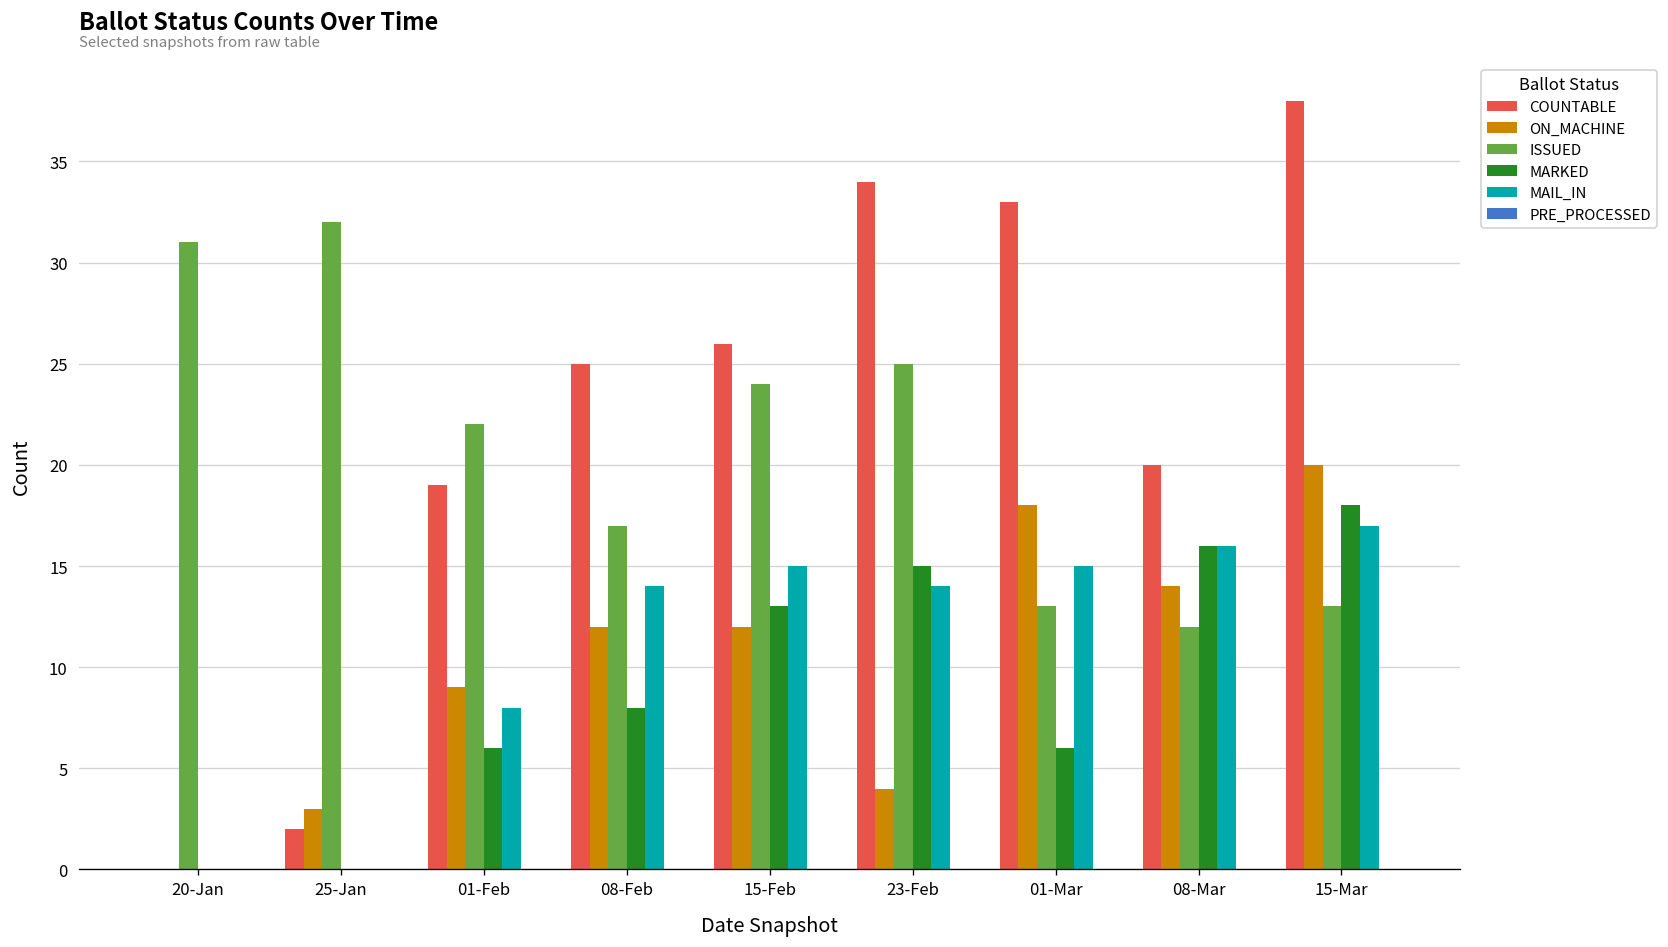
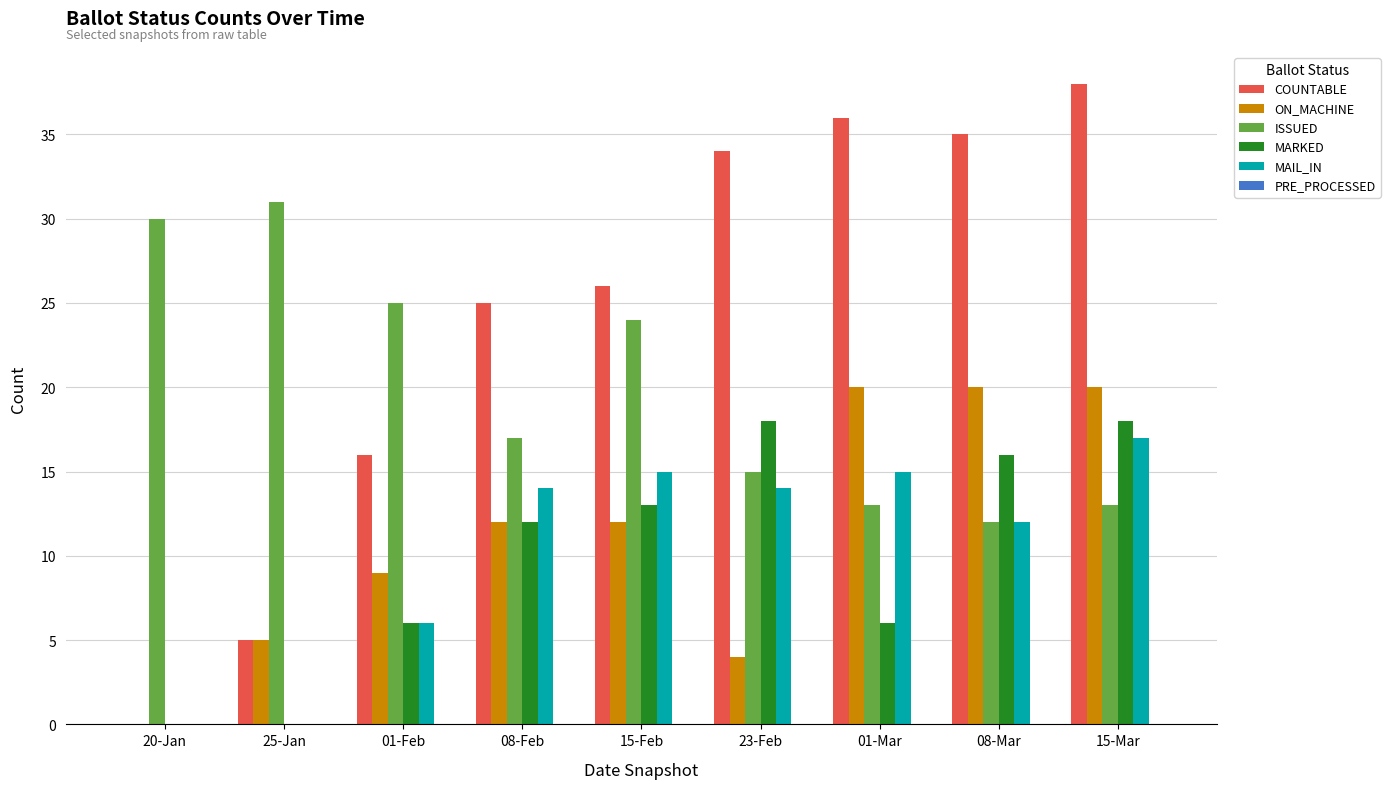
ISSUED, 20-Jan: 31 -> 30
COUNTABLE, 25-Jan: 2 -> 5
ON_MACHINE, 25-Jan: 3 -> 5
ISSUED, 25-Jan: 32 -> 31
COUNTABLE, 01-Feb: 19 -> 16
ISSUED, 01-Feb: 22 -> 25
MAIL_IN, 01-Feb: 8 -> 6
MARKED, 08-Feb: 8 -> 12
ISSUED, 23-Feb: 25 -> 15
MARKED, 23-Feb: 15 -> 18
COUNTABLE, 01-Mar: 33 -> 36
ON_MACHINE, 01-Mar: 18 -> 20
COUNTABLE, 08-Mar: 20 -> 35
ON_MACHINE, 08-Mar: 14 -> 20
MAIL_IN, 08-Mar: 16 -> 12
